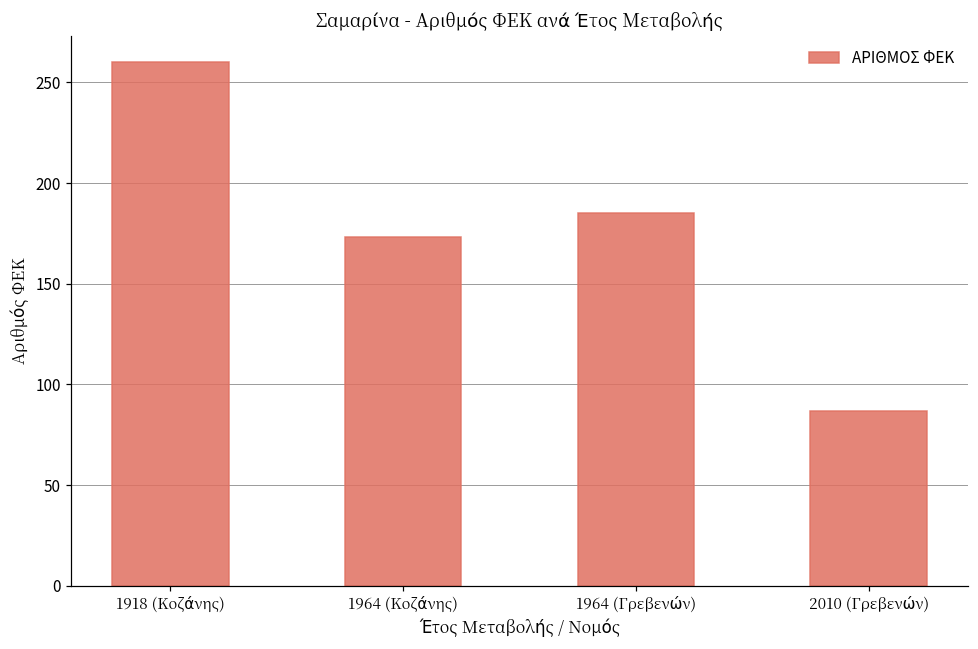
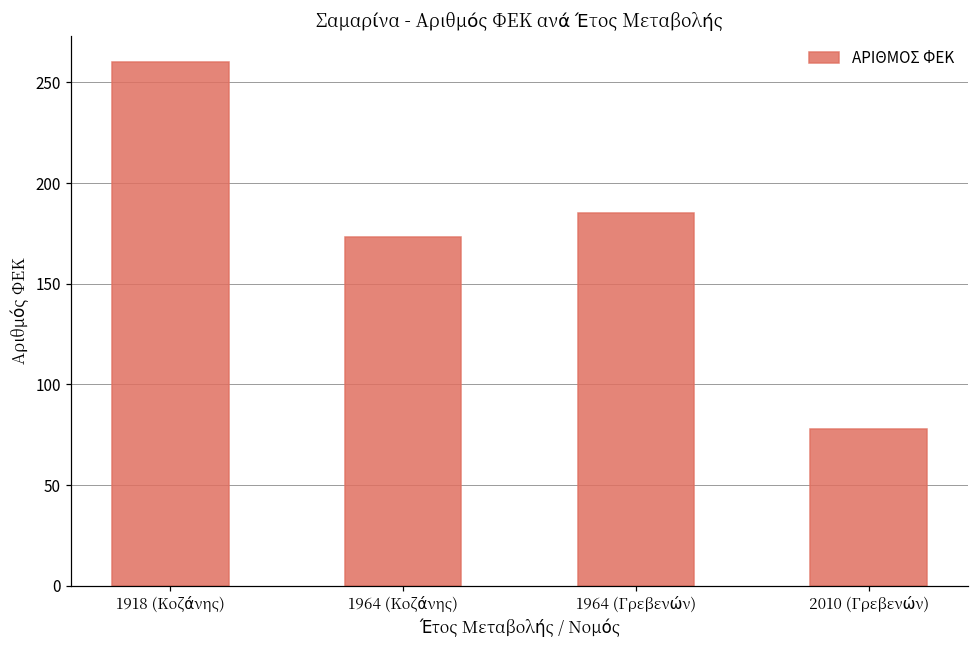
2010 (Γρεβενών): 87 -> 78
